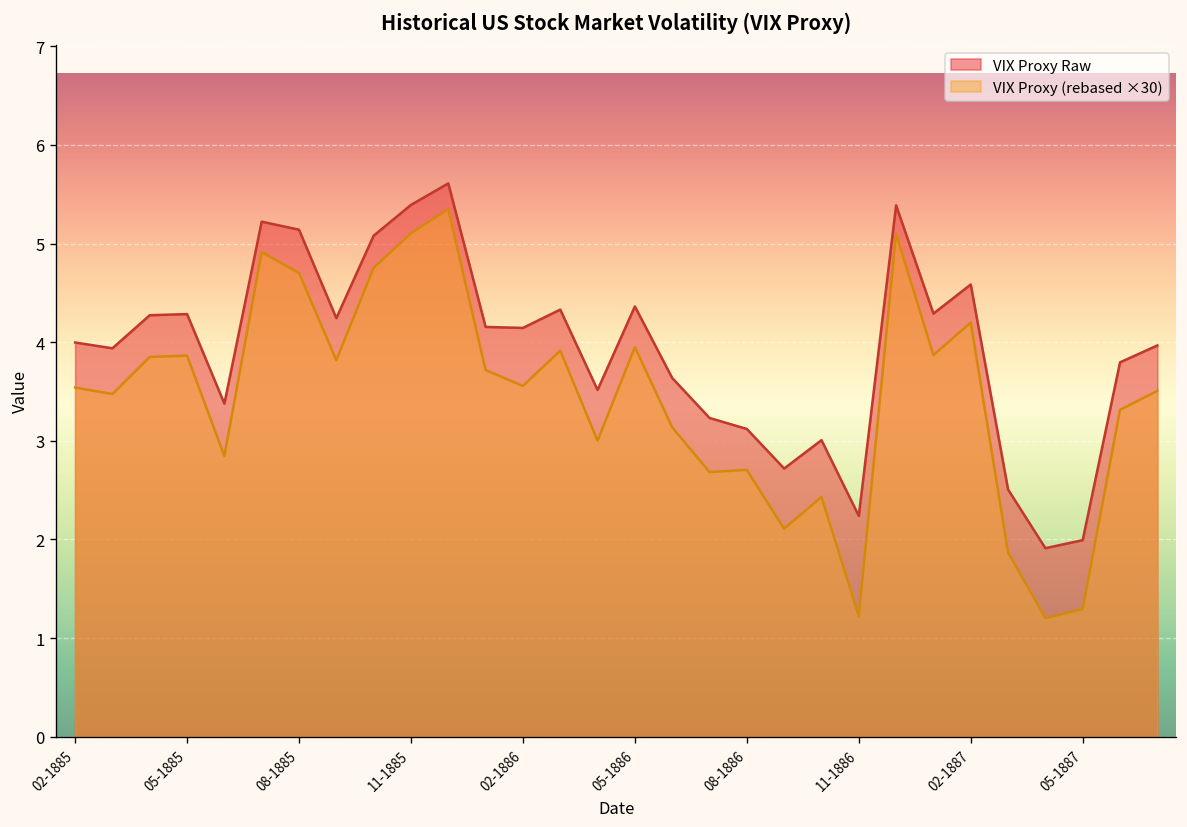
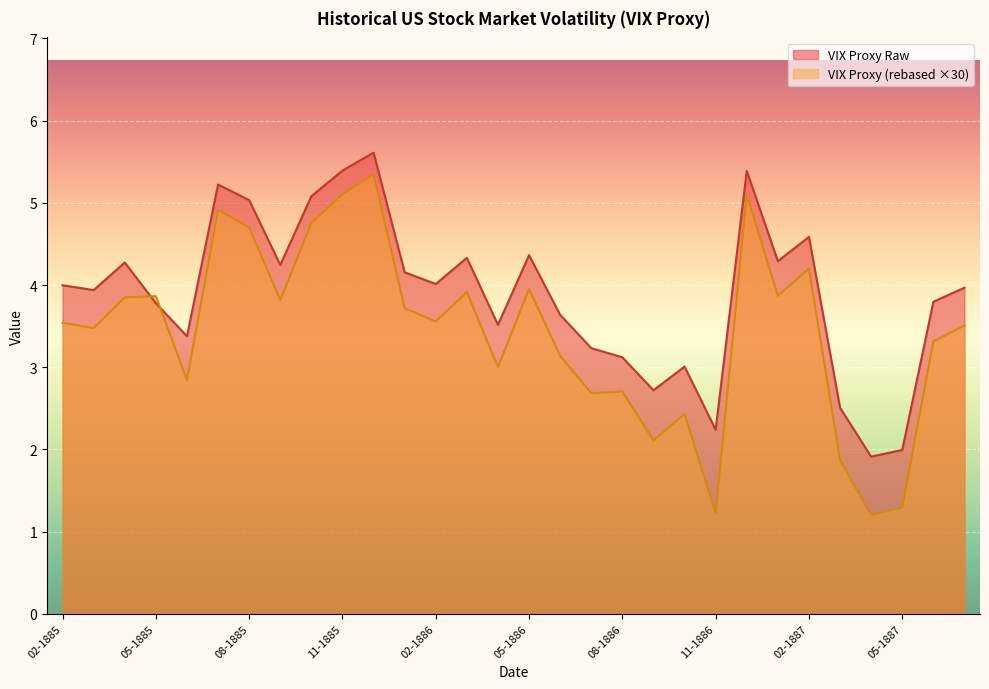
VIX Proxy Raw, 05-1885: 4.3 -> 3.8
VIX Proxy Raw, 08-1885: 5.1 -> 5.0
VIX Proxy Raw, 02-1886: 4.1 -> 4.0
